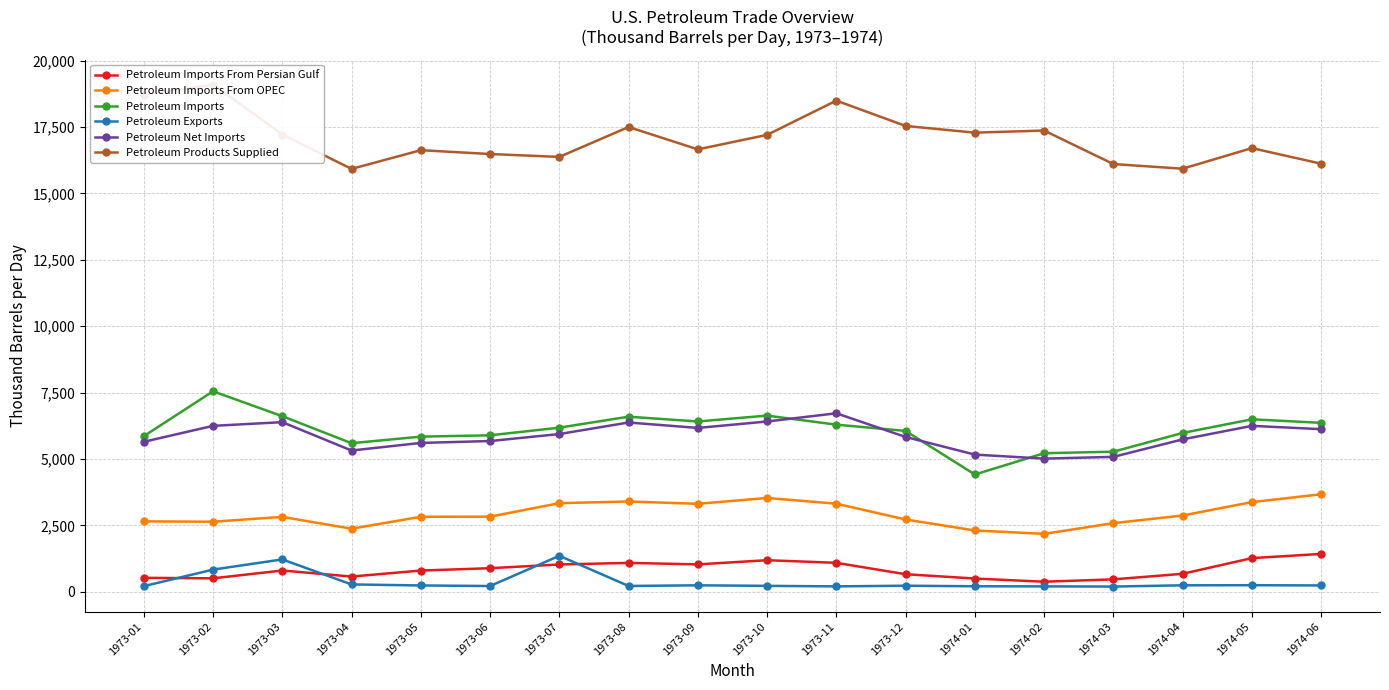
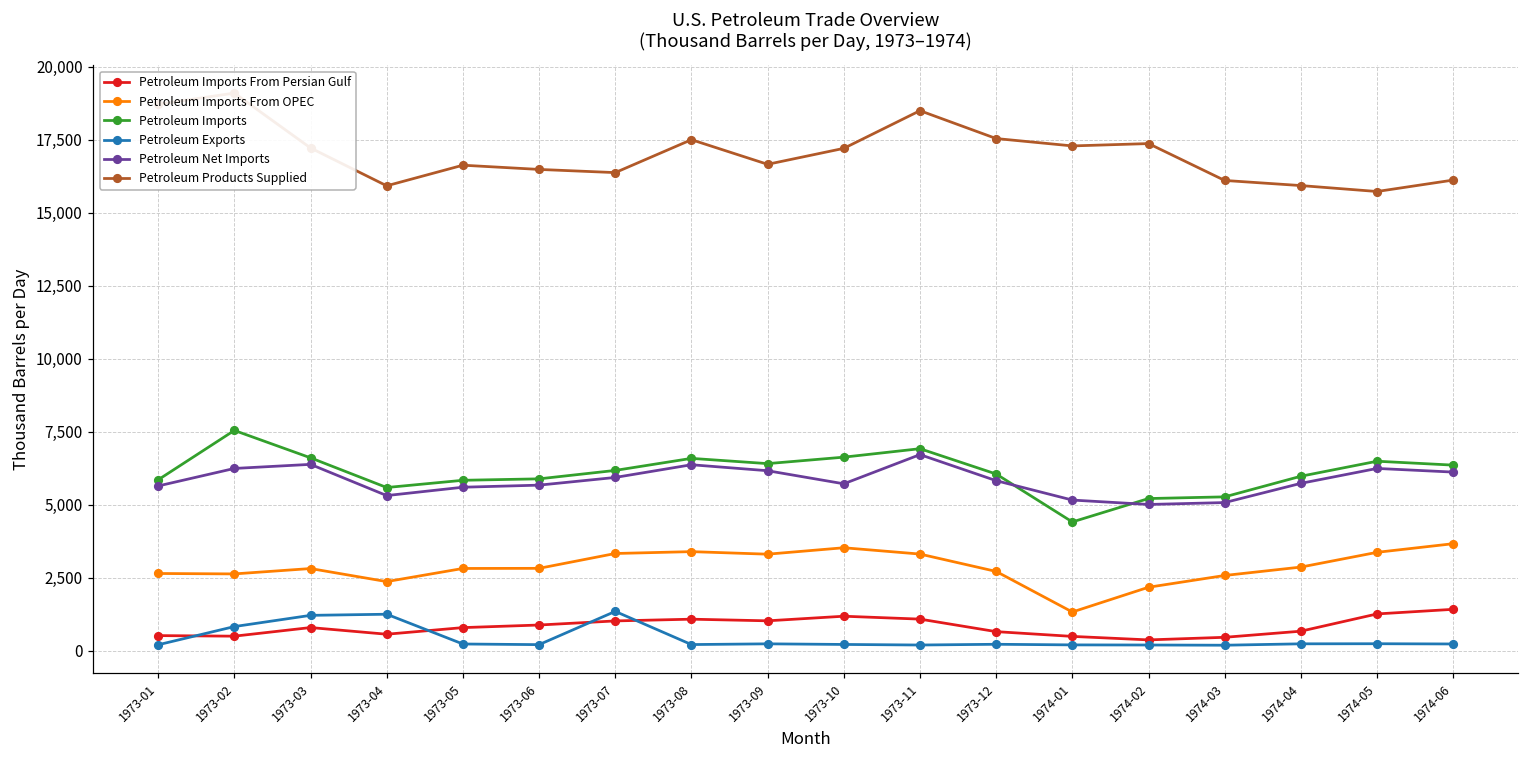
Petroleum Exports, 1973-04: 300 -> 1,300
Petroleum Net Imports, 1973-10: 6,400 -> 5,700
Petroleum Imports, 1973-11: 6,300 -> 6,900
Petroleum Imports From OPEC, 1974-01: 2,300 -> 1,300
Petroleum Products Supplied, 1974-05: 16,700 -> 15,700
